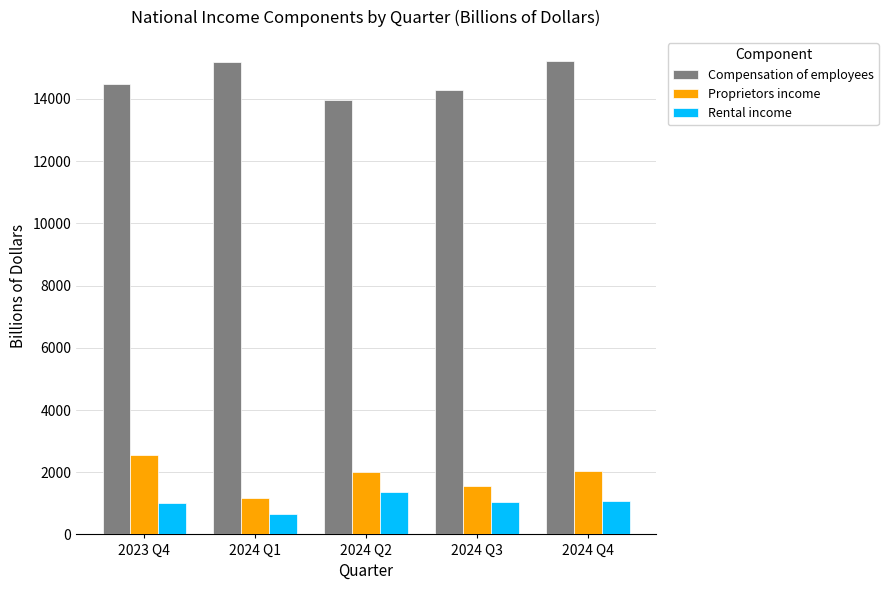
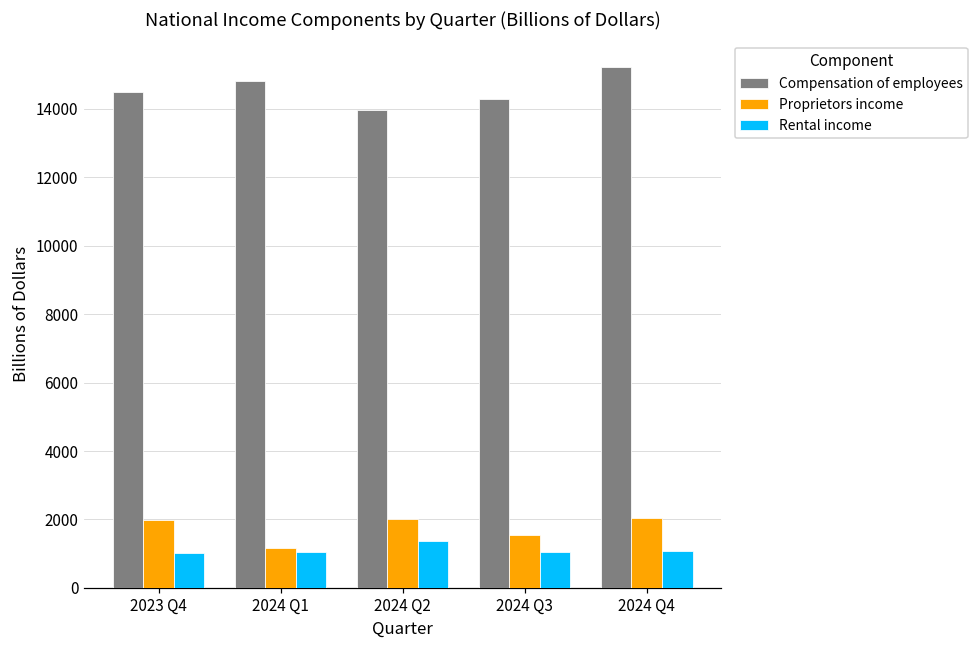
Proprietors income, 2023 Q4: 2600 -> 2000
Compensation of employees, 2024 Q1: 15200 -> 14800
Rental income, 2024 Q1: 700 -> 1000
